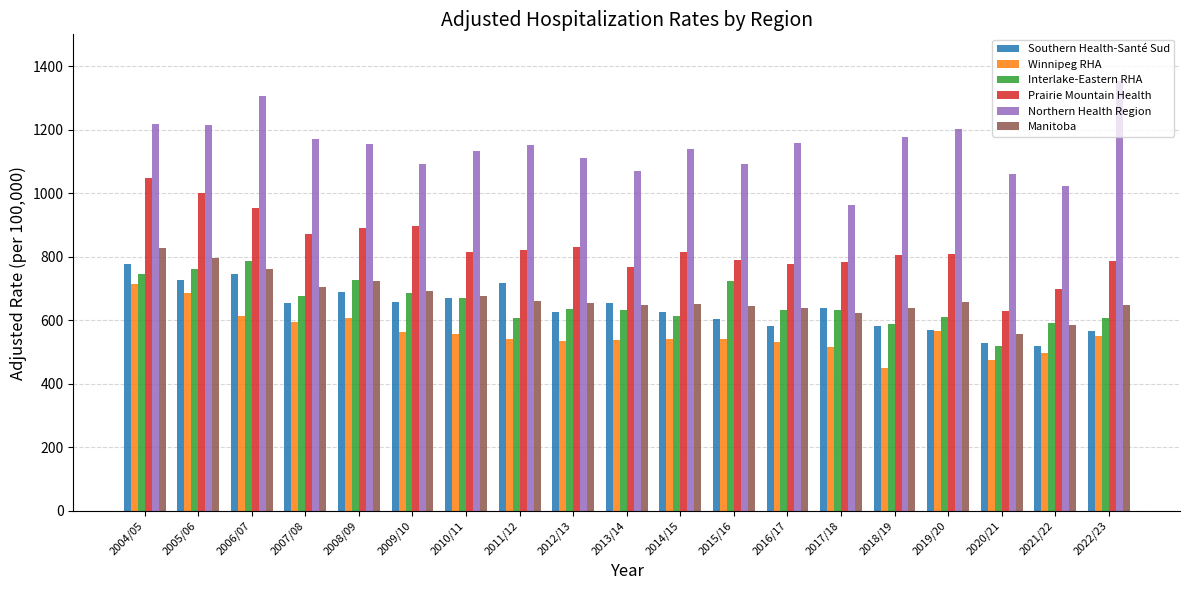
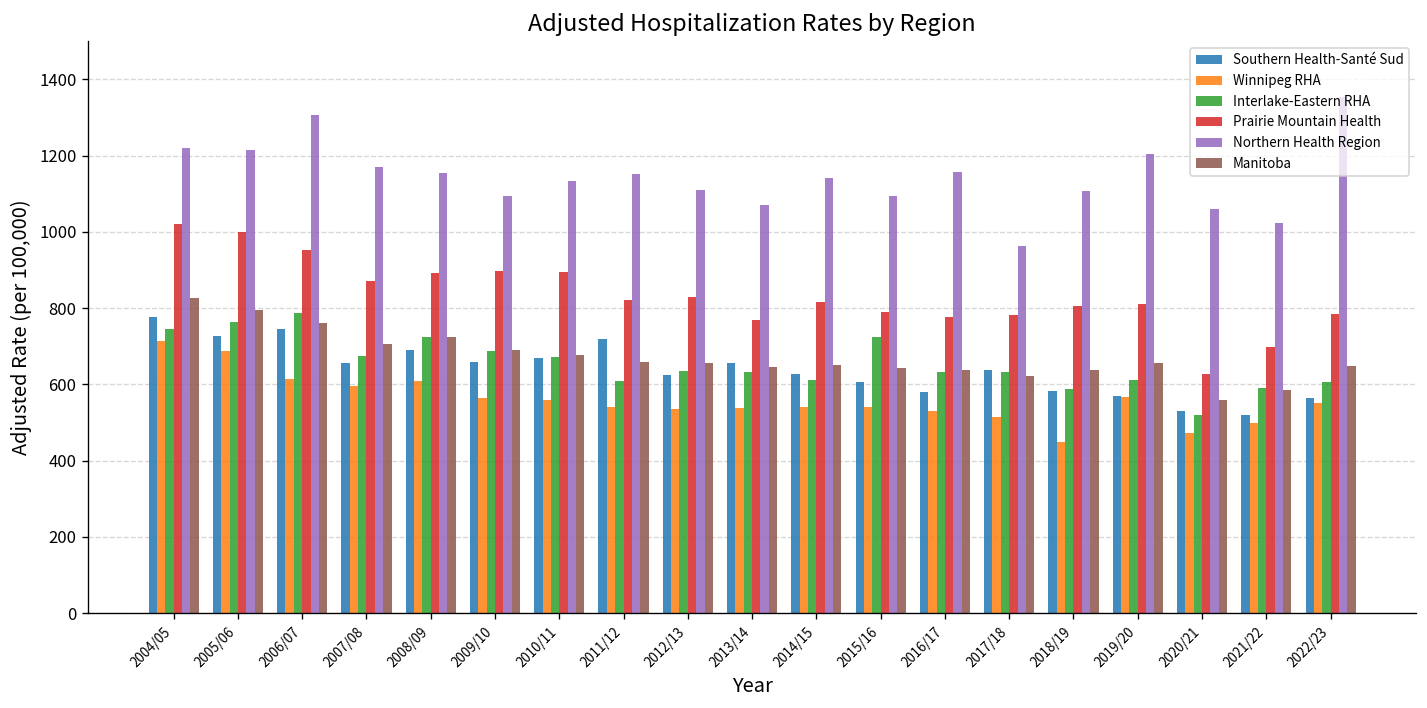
Prairie Mountain Health, 2004/05: 1050 -> 1020
Prairie Mountain Health, 2010/11: 820 -> 890
Northern Health Region, 2018/19: 1180 -> 1110
